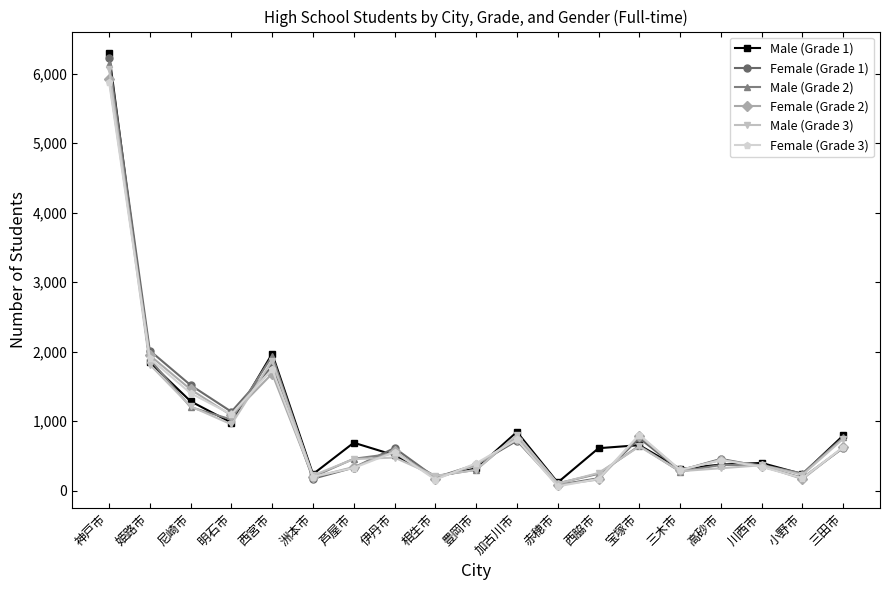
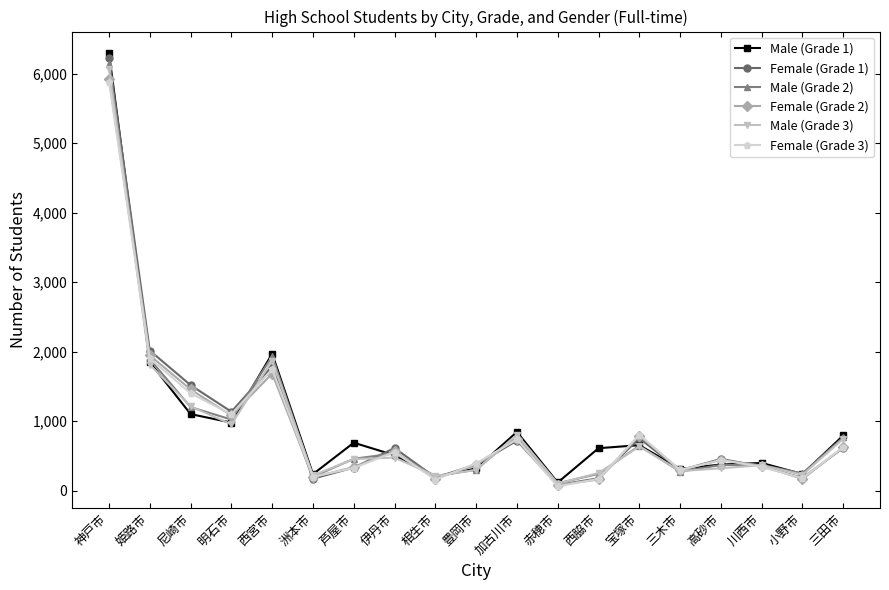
Male (Grade 1), 尼崎市: 1,300 -> 1,100
